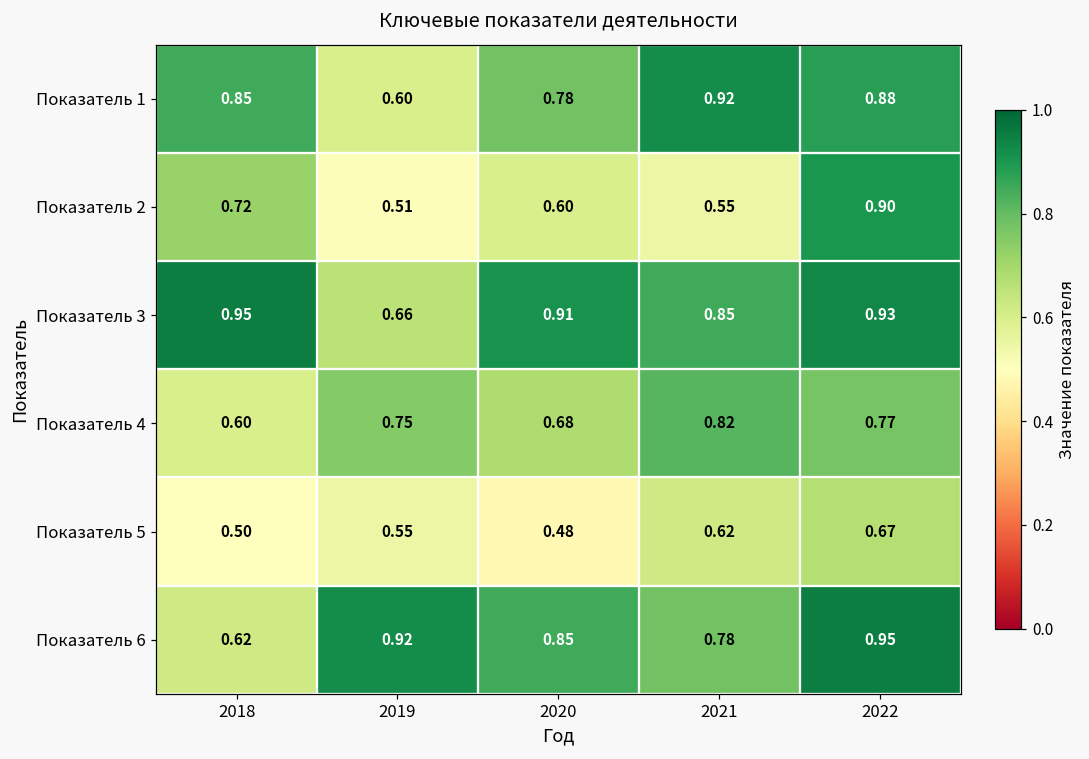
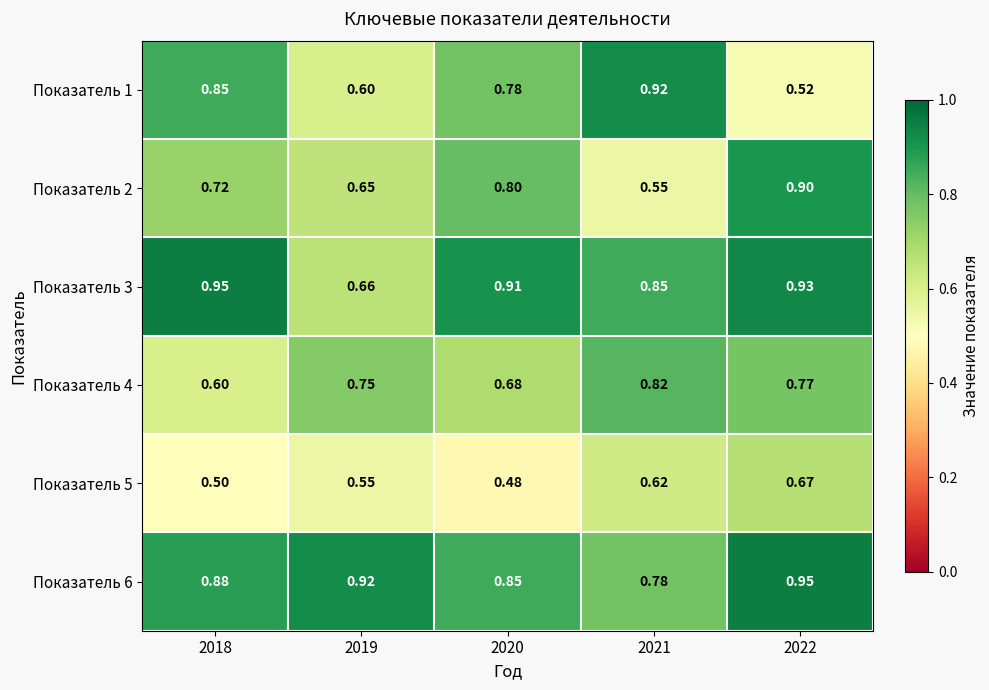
Показатель 1, 2022: 0.88 -> 0.52
Показатель 2, 2019: 0.51 -> 0.65
Показатель 2, 2020: 0.60 -> 0.80
Показатель 6, 2018: 0.62 -> 0.88
